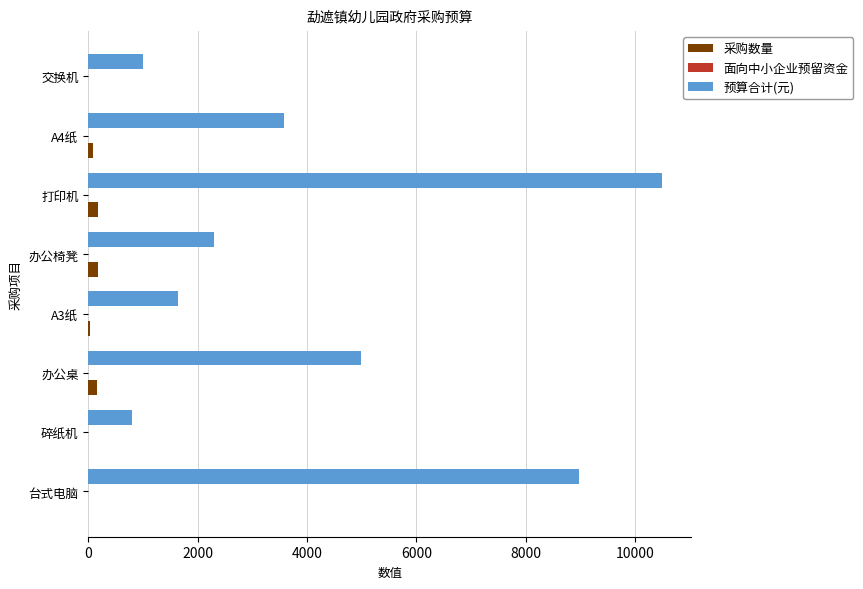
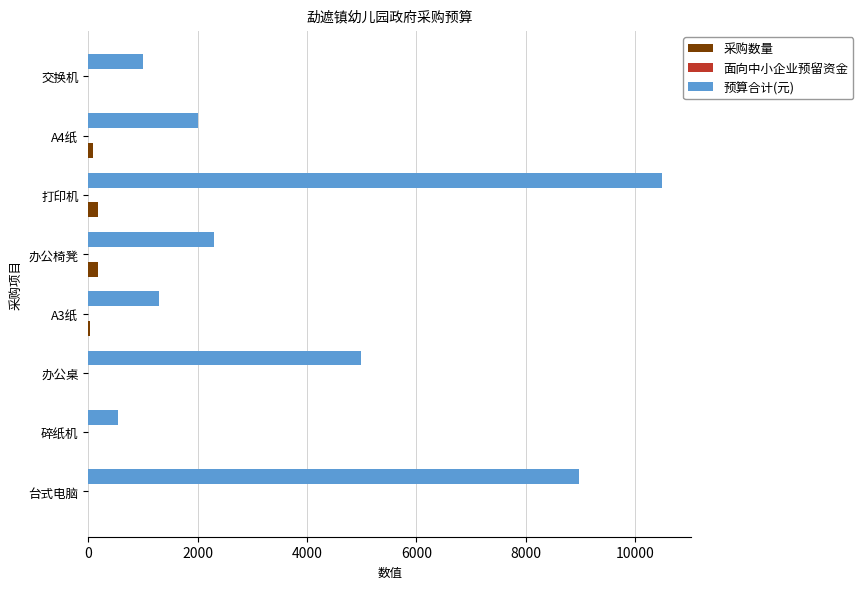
预算合计(元), A4纸: 3600 -> 2000
预算合计(元), A3纸: 1700 -> 1300
采购数量, 办公桌: 200 -> 0
预算合计(元), 碎纸机: 800 -> 500
